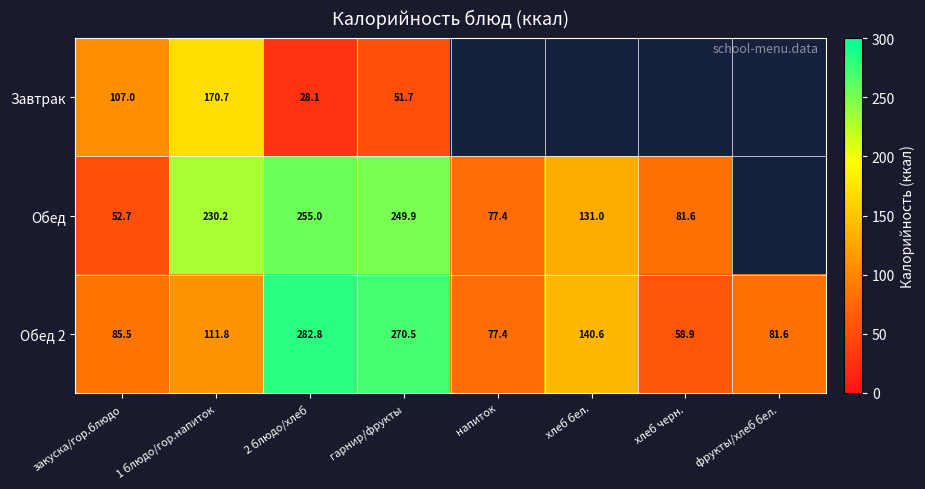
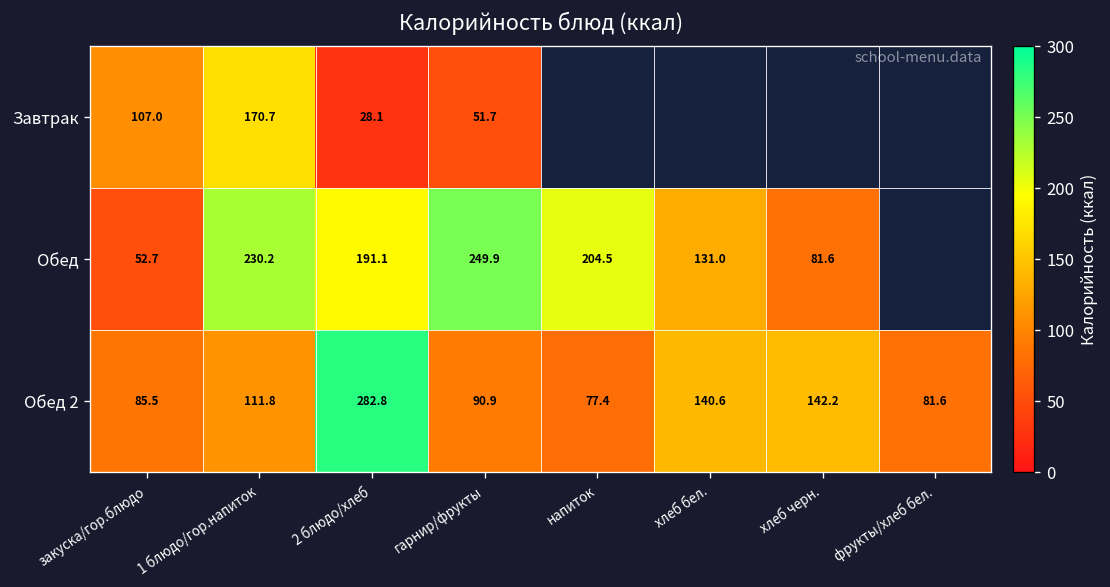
Обед, 2 блюдо/хлеб: 255.0 -> 191.1
Обед, напиток: 77.4 -> 204.5
Обед 2, гарнир/фрукты: 270.5 -> 90.9
Обед 2, хлеб черн.: 58.9 -> 142.2
